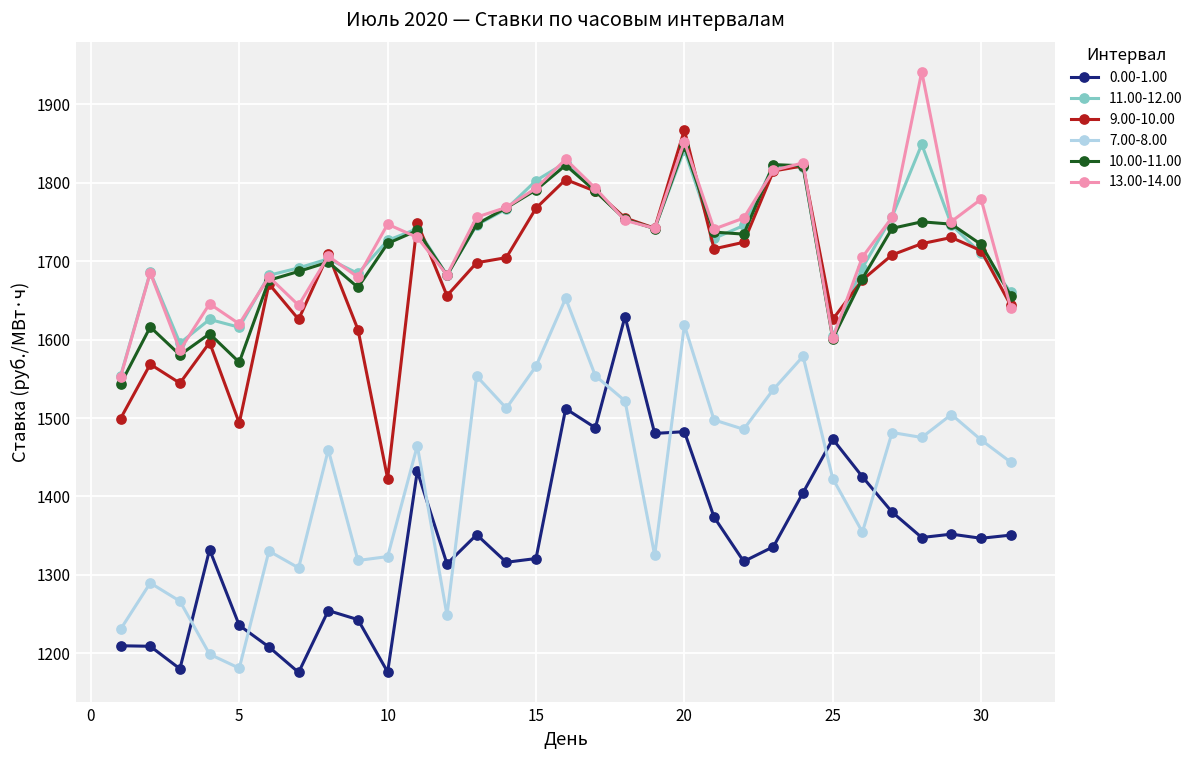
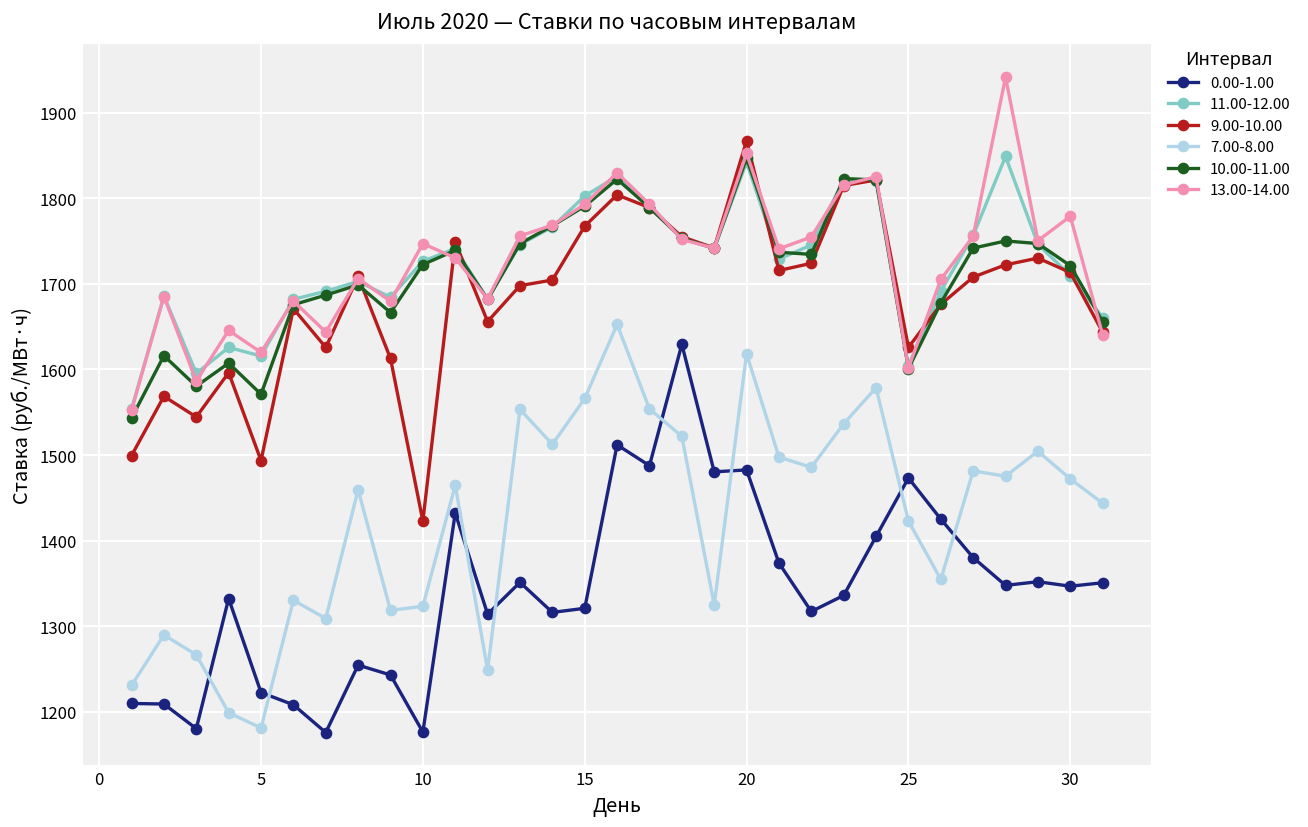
0.00-1.00, 5: 1240 -> 1220
